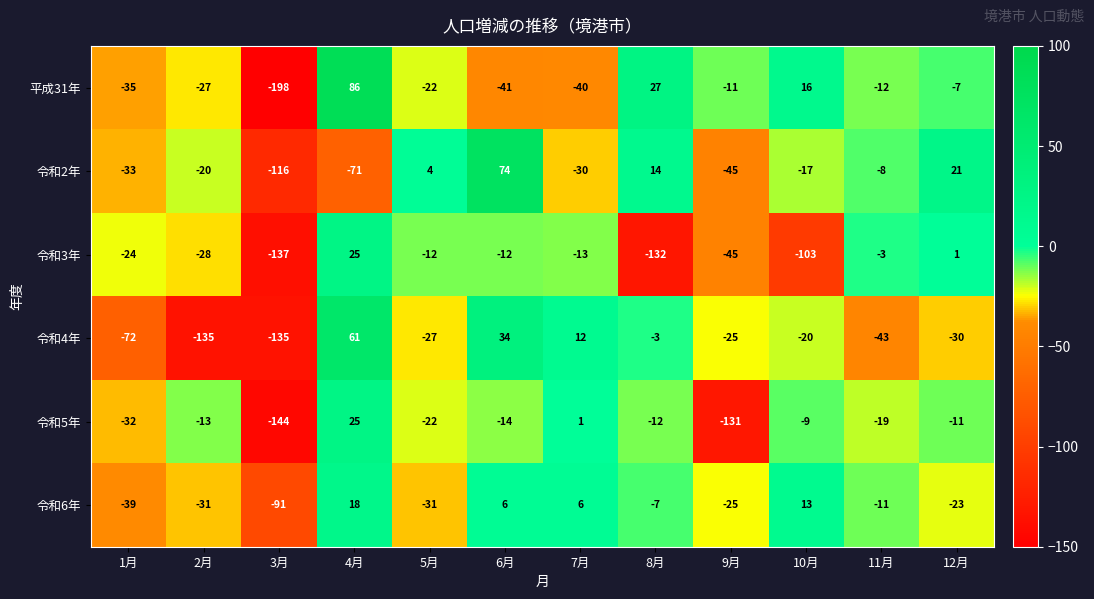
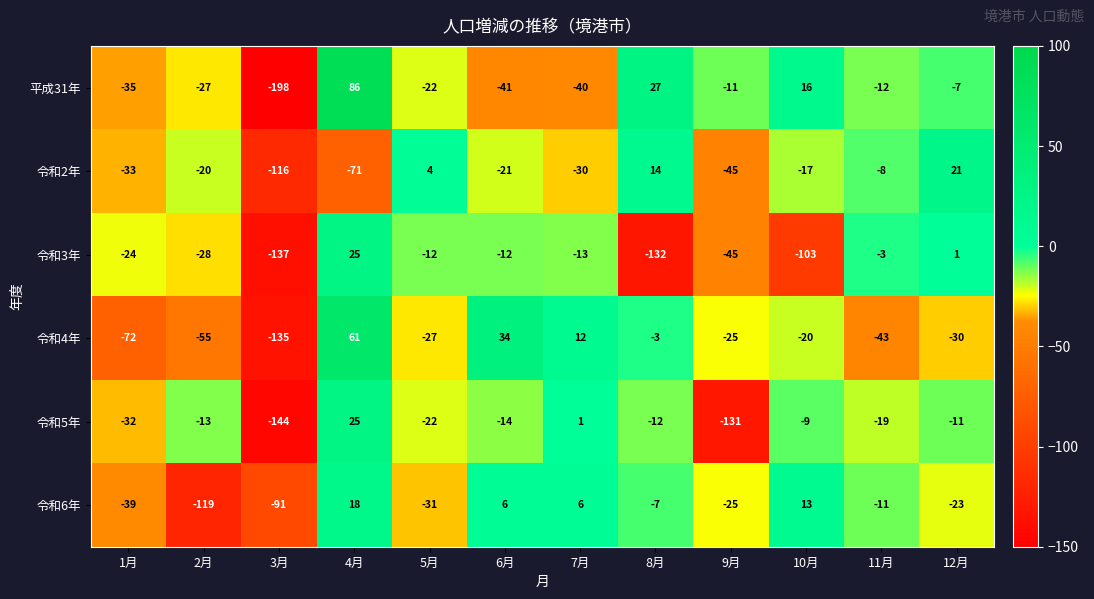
令和2年, 6月: 74 -> -21
令和4年, 2月: -135 -> -55
令和6年, 2月: -31 -> -119
